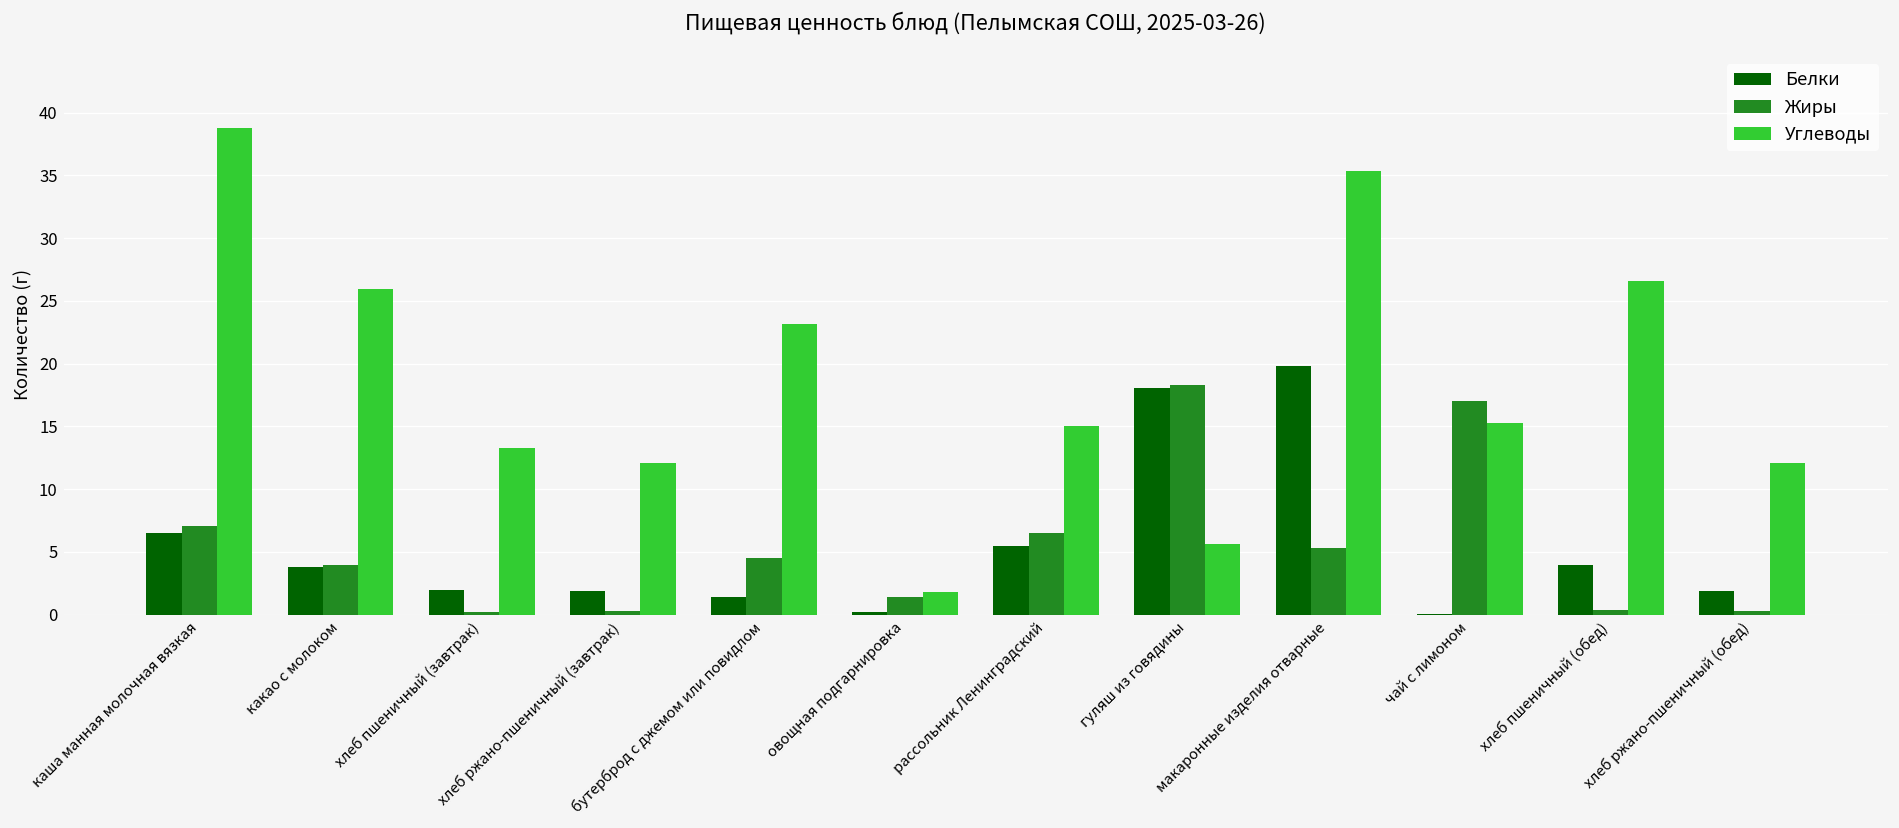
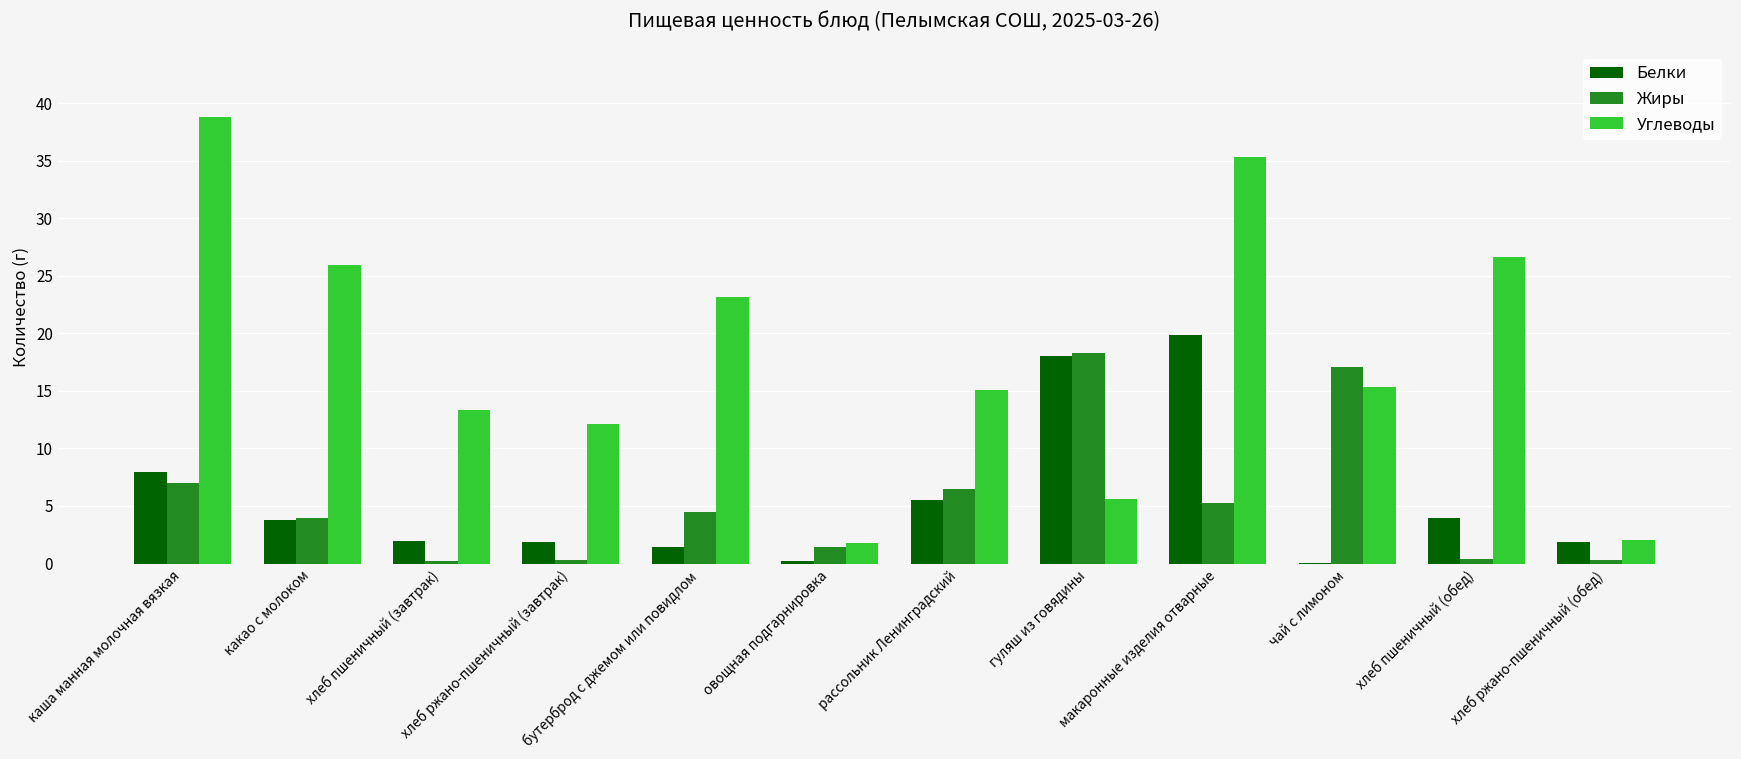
Белки, каша манная молочная вязкая: 6.5 -> 8.0
Углеводы, хлеб ржано-пшеничный (обед): 12.1 -> 2.0
